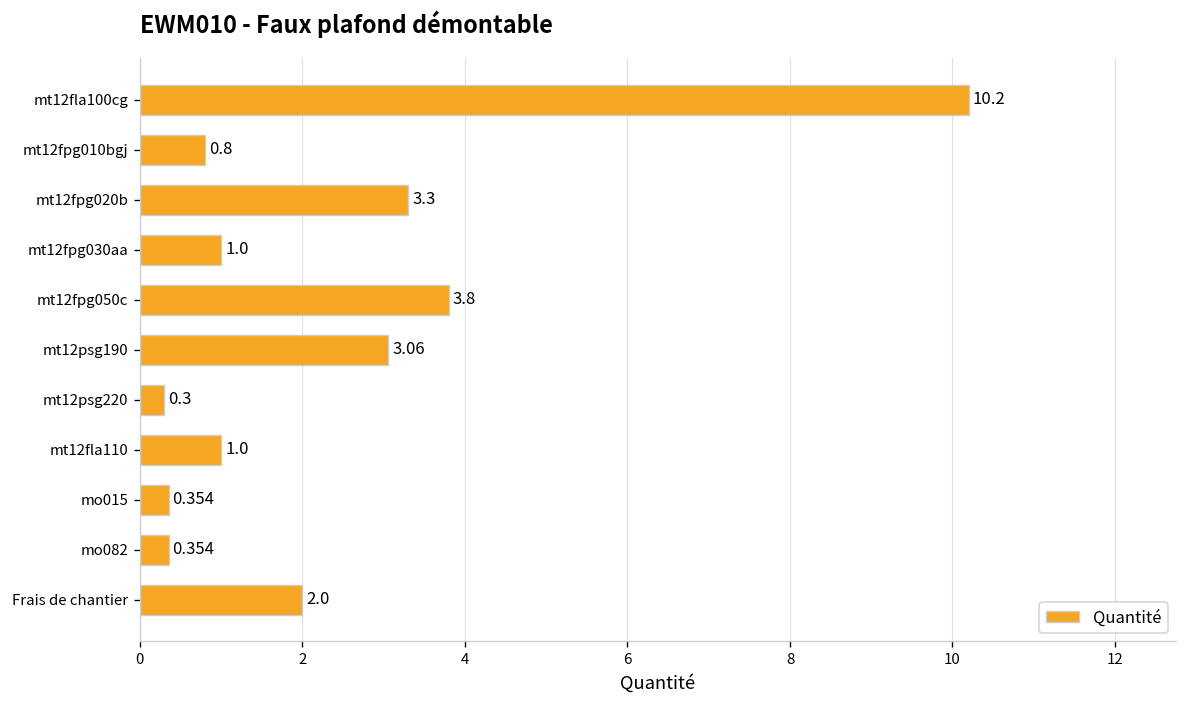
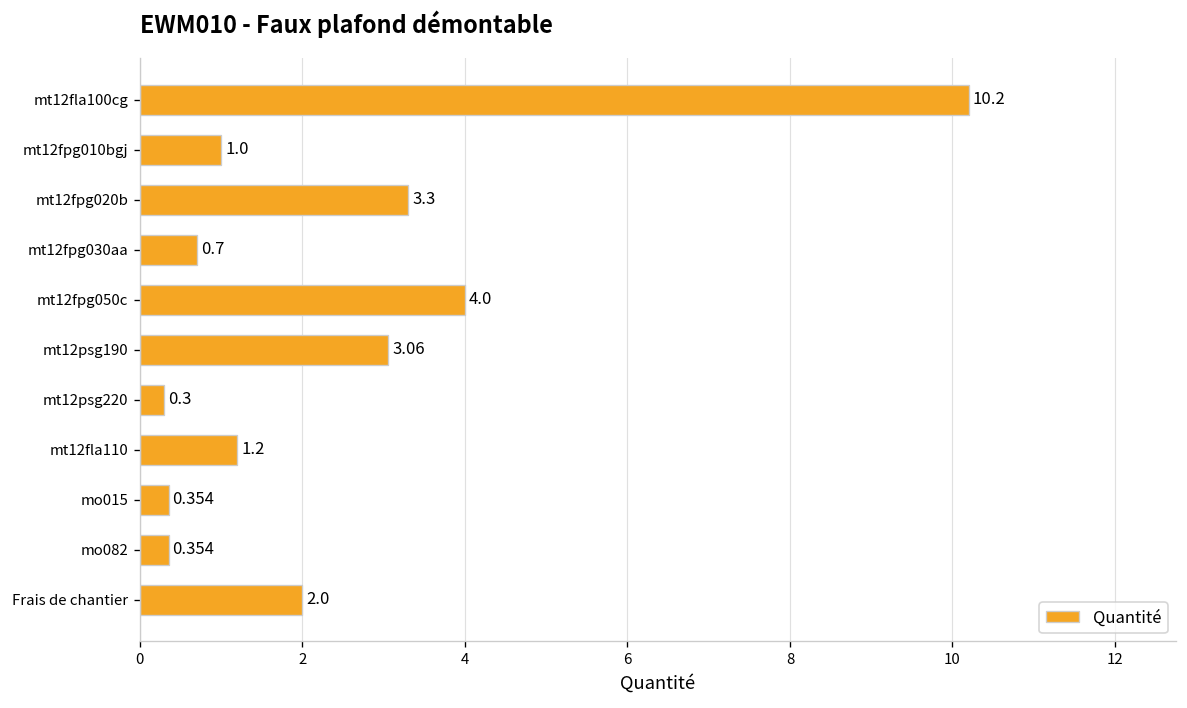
mt12fpg010bgj: 0.8 -> 1.0
mt12fpg030aa: 1.0 -> 0.7
mt12fpg050c: 3.8 -> 4.0
mt12fla110: 1.0 -> 1.2
